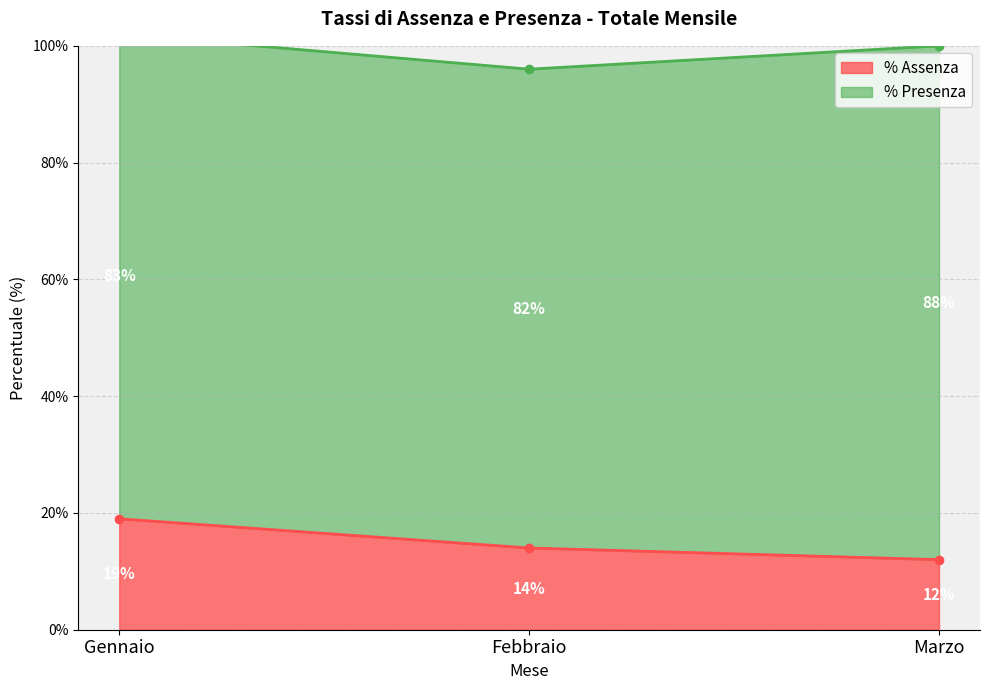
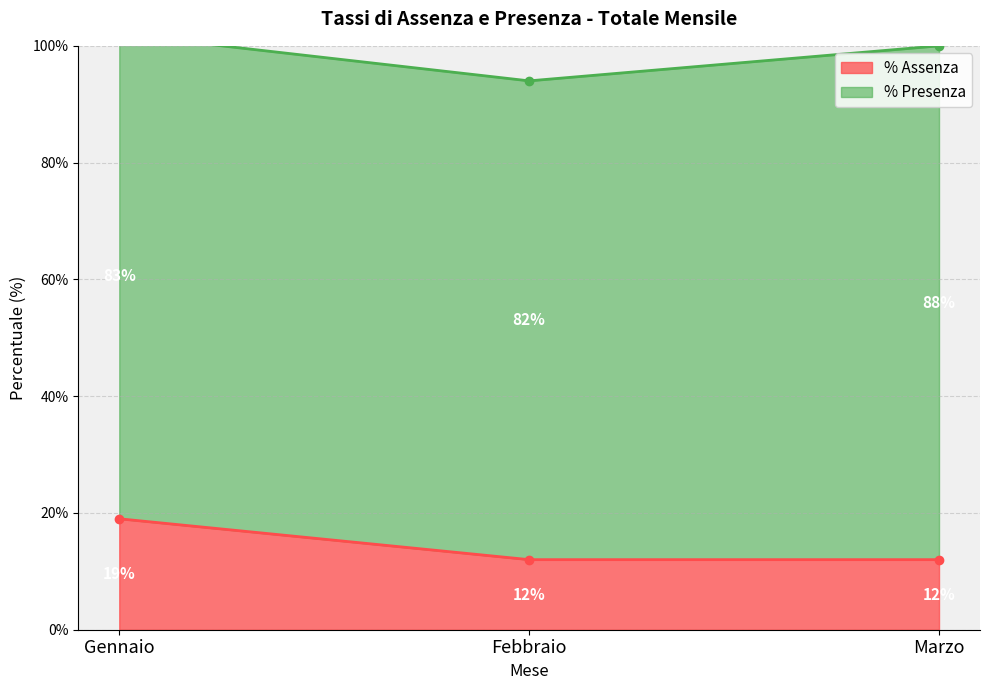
% Assenza, Febbraio: 14% -> 12%
